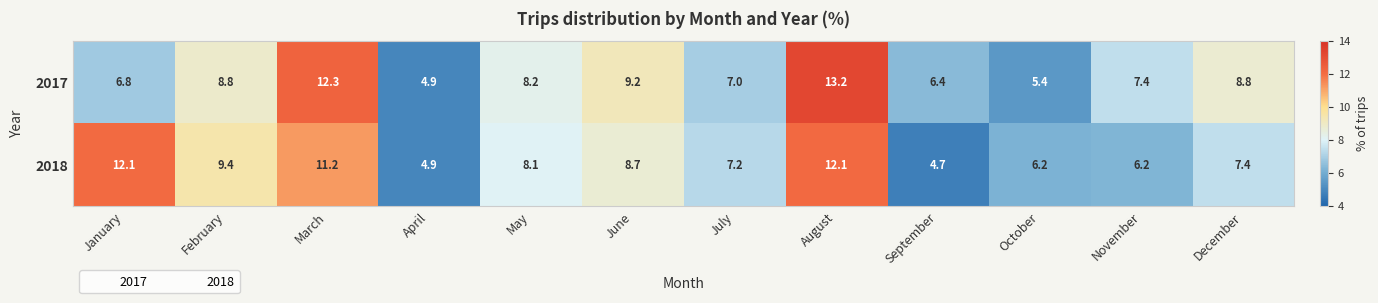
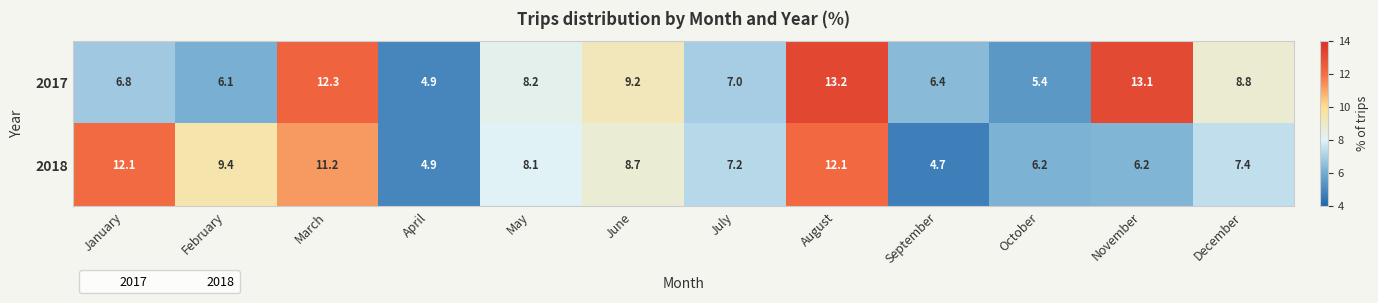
2017, February: 8.8 -> 6.1
2017, November: 7.4 -> 13.1
